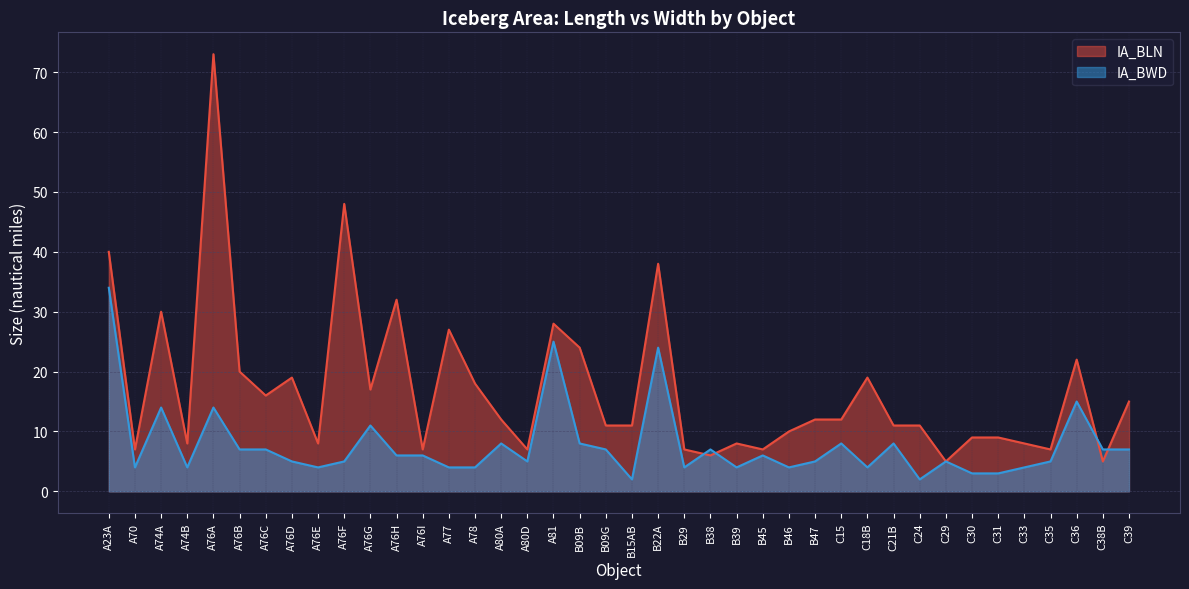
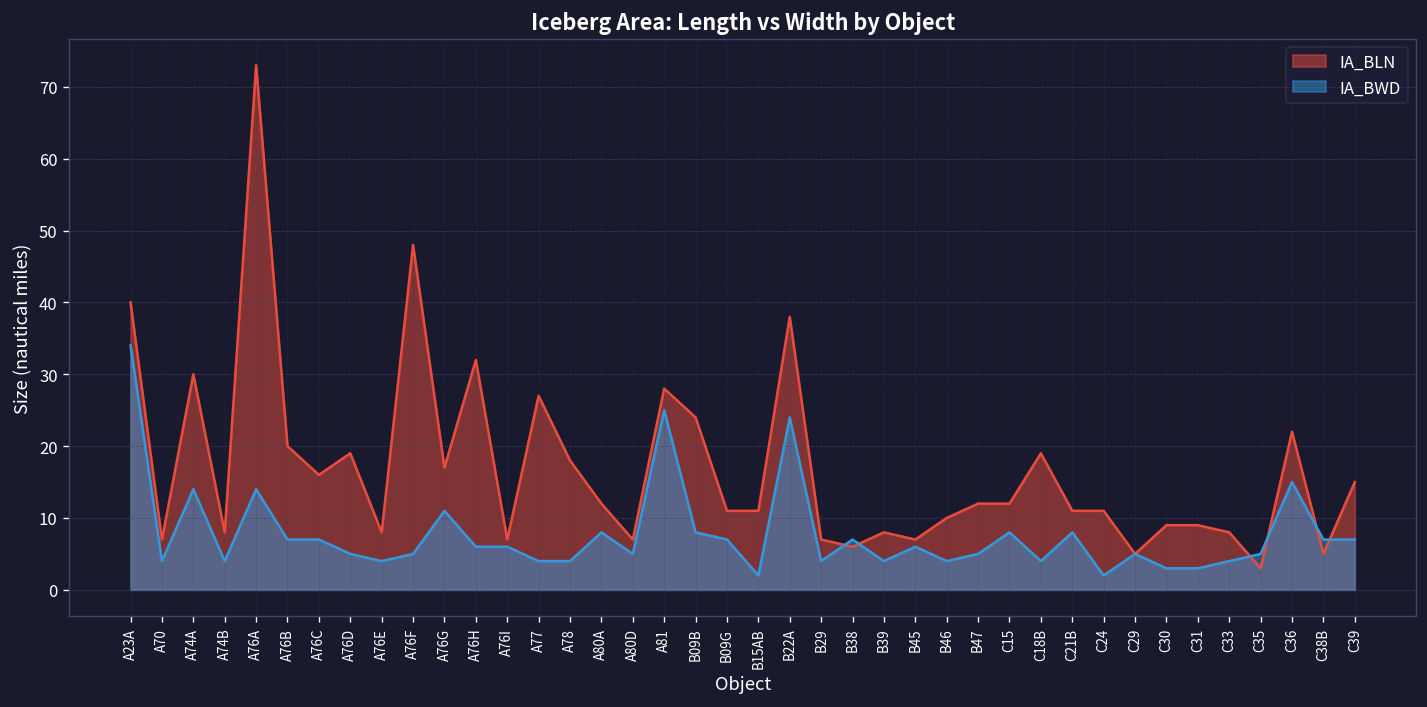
IA_BLN, C35: 7 -> 3
